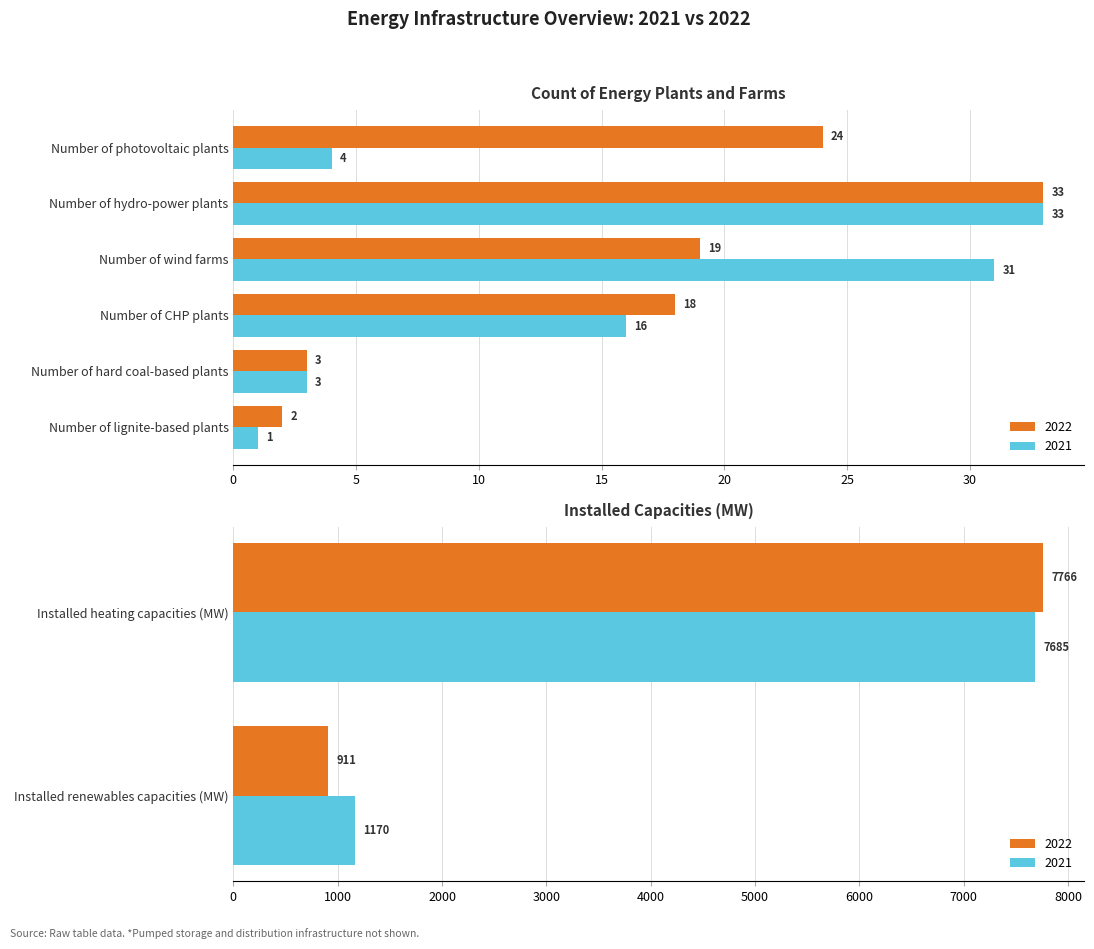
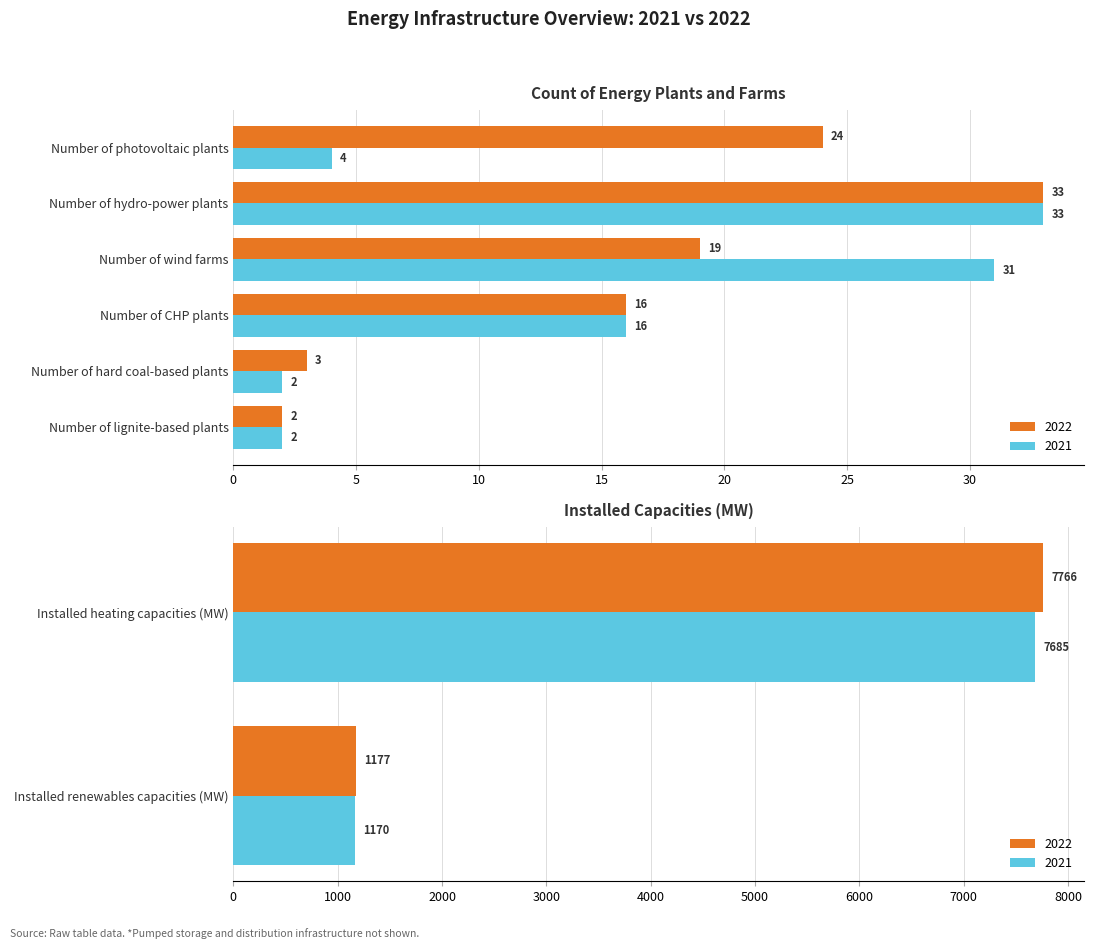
Count of Energy Plants and Farms, 2022, Number of CHP plants: 18 -> 16
Count of Energy Plants and Farms, 2021, Number of hard coal-based plants: 3 -> 2
Count of Energy Plants and Farms, 2021, Number of lignite-based plants: 1 -> 2
Installed Capacities (MW), 2022, Installed renewables capacities (MW): 911 -> 1177
